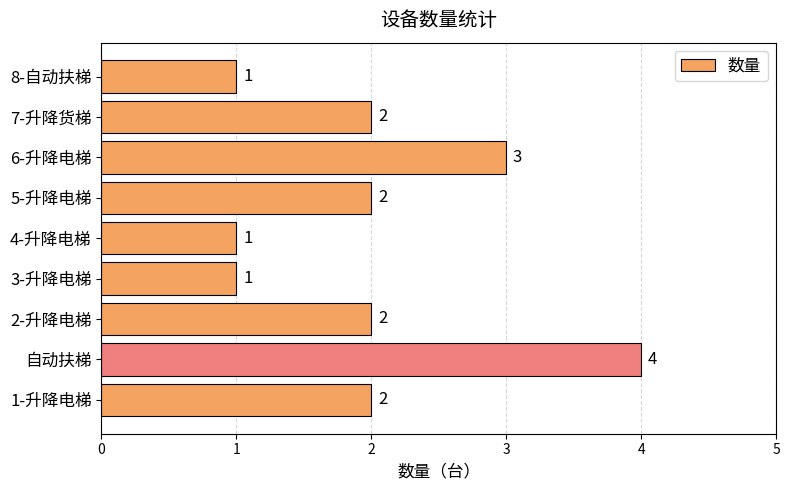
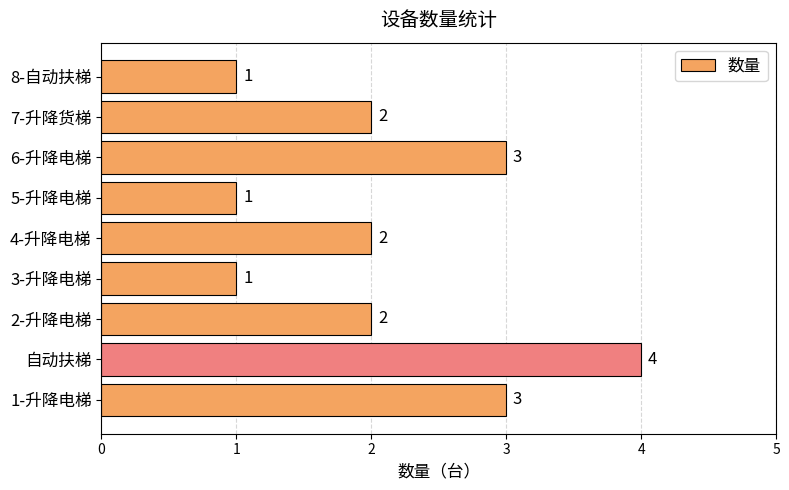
5-升降电梯: 2 -> 1
4-升降电梯: 1 -> 2
1-升降电梯: 2 -> 3
